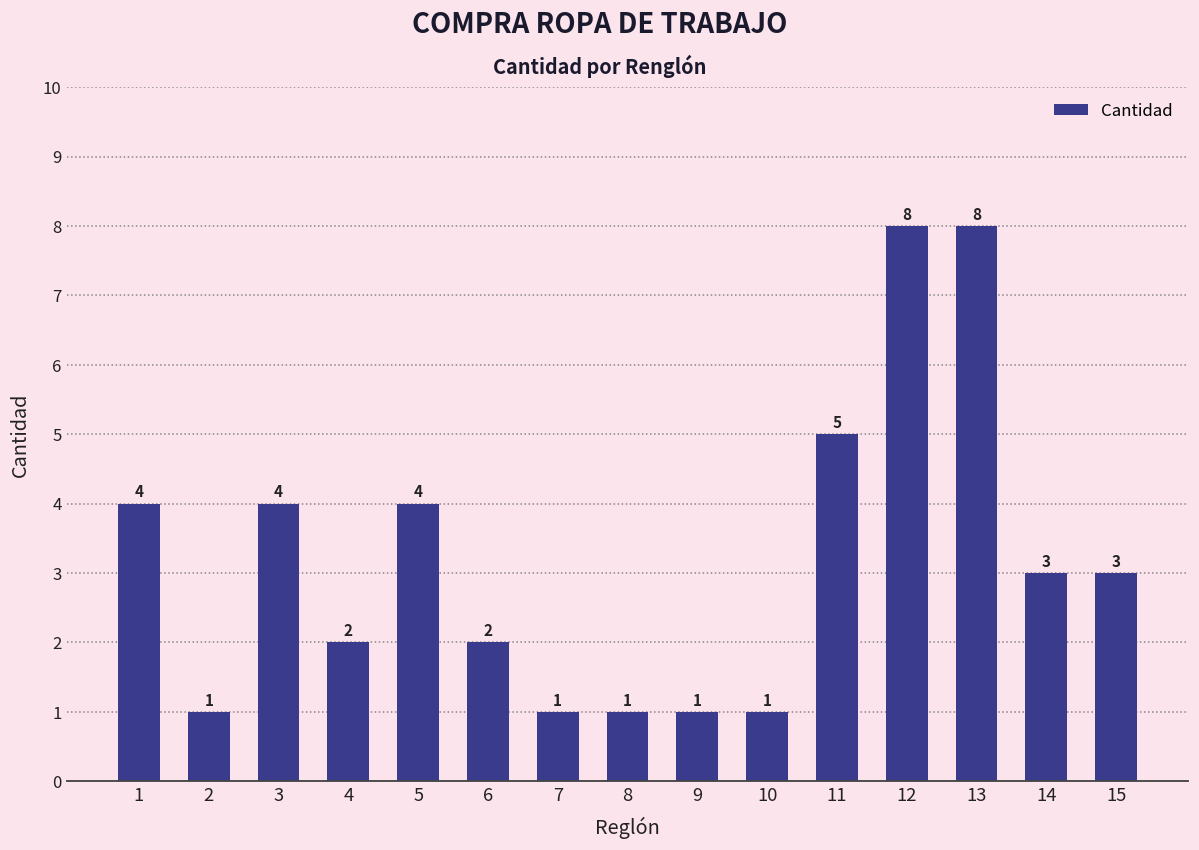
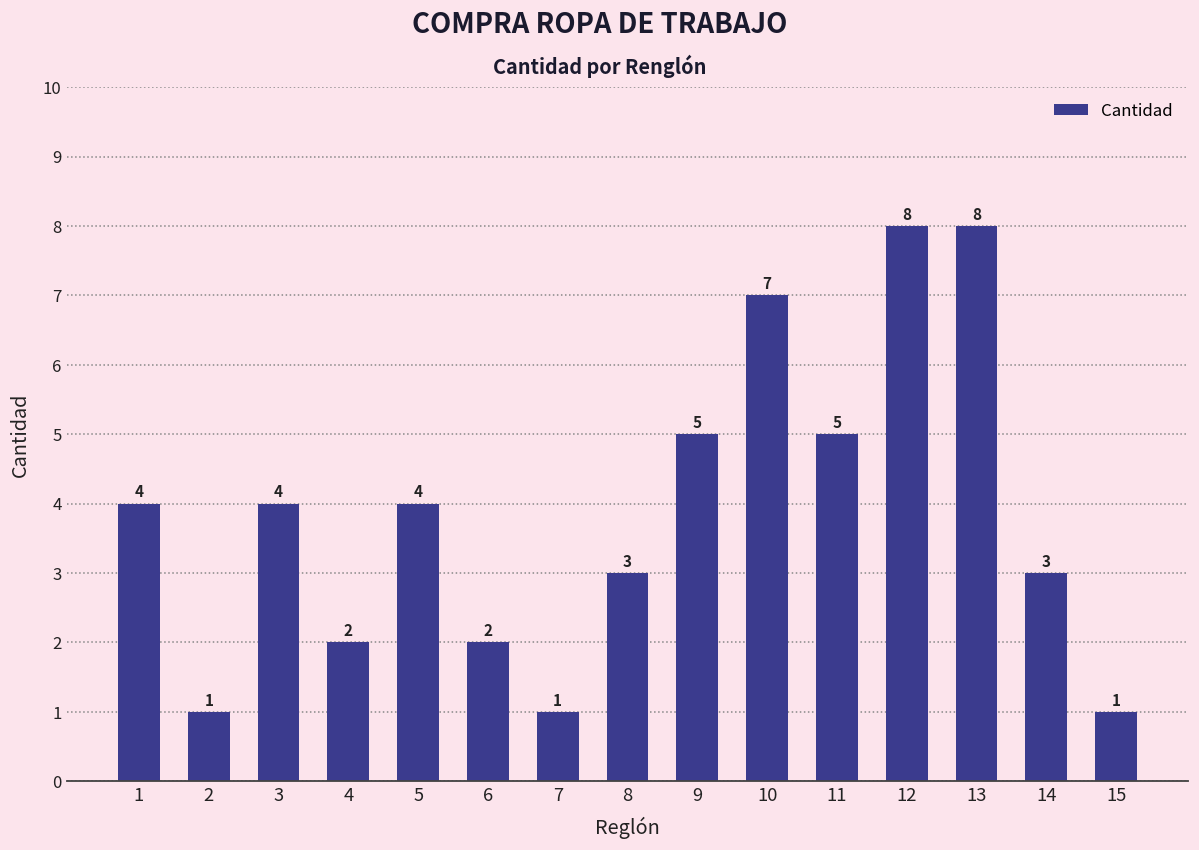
8: 1 -> 3
9: 1 -> 5
10: 1 -> 7
15: 3 -> 1
